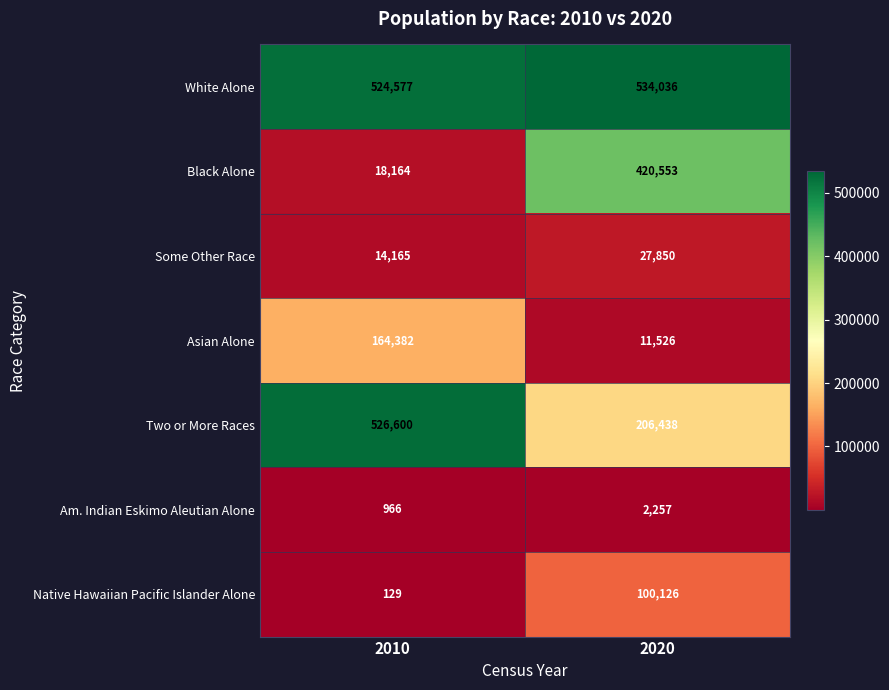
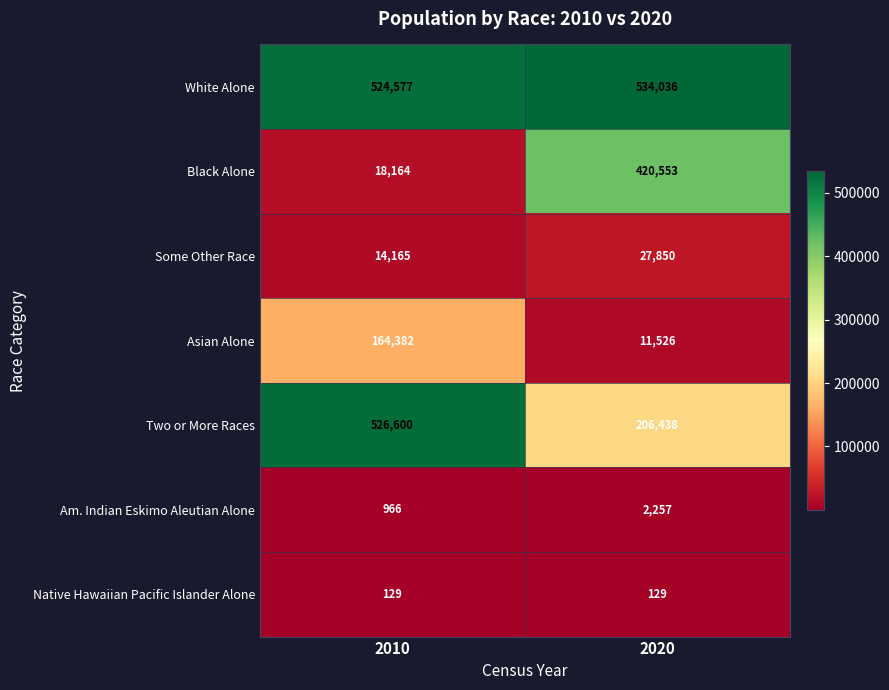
Native Hawaiian Pacific Islander Alone, 2020: 100,126 -> 129
